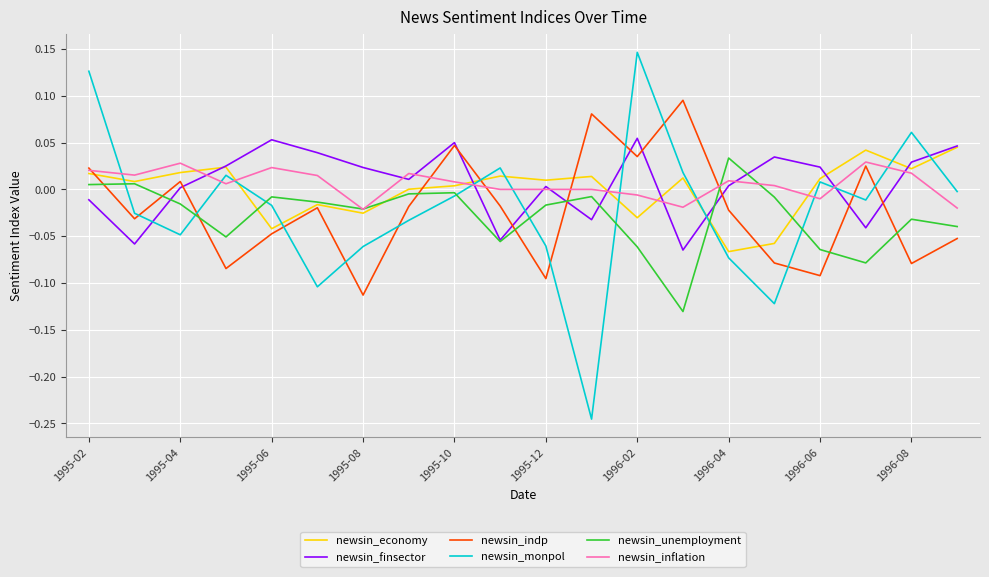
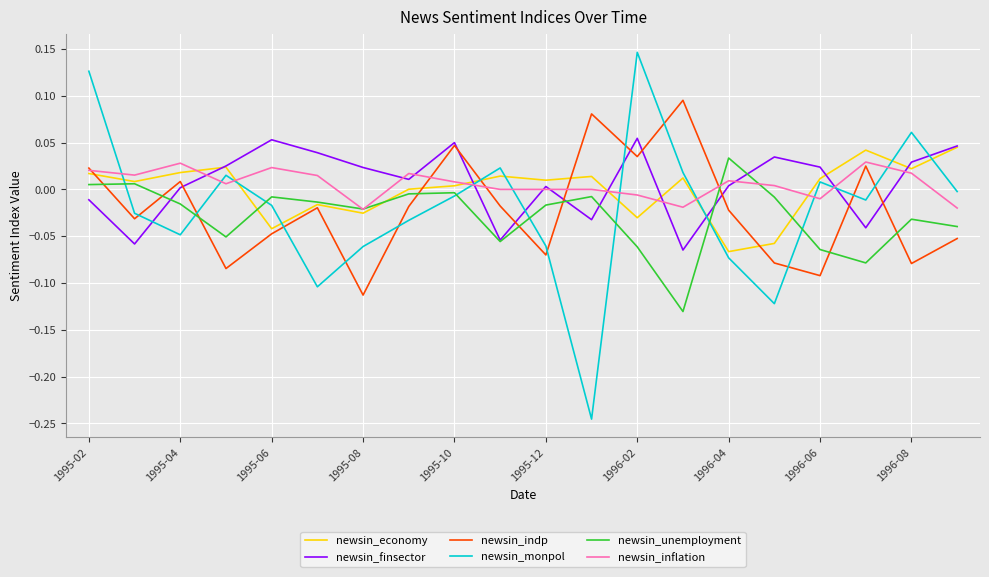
newsin_indp, 1995-12: -0.10 -> -0.07
